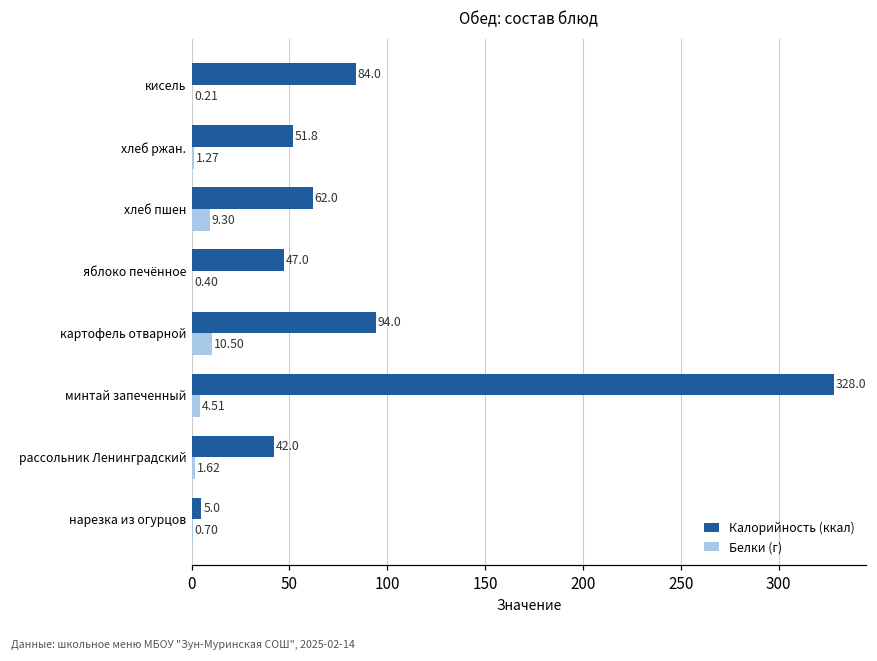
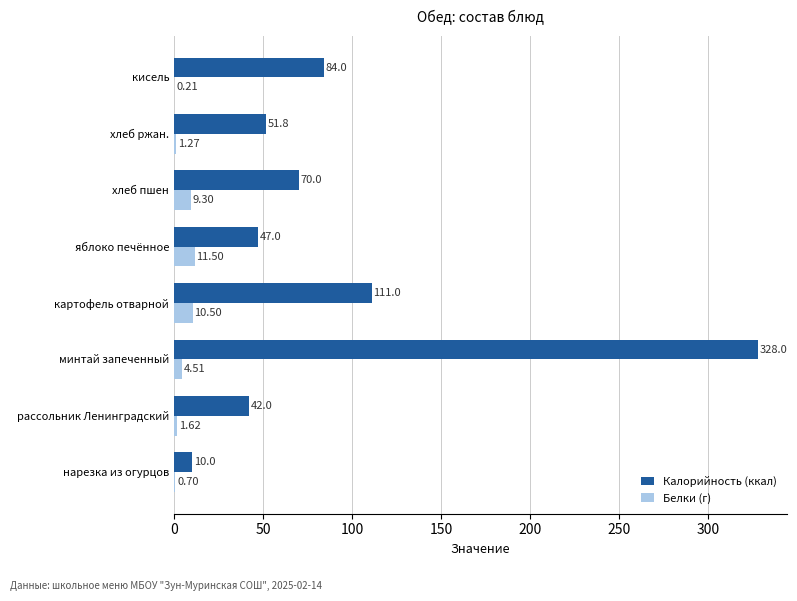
Калорийность (ккал), хлеб пшен: 62.0 -> 70.0
Белки (г), яблоко печённое: 0.40 -> 11.50
Калорийность (ккал), картофель отварной: 94.0 -> 111.0
Калорийность (ккал), нарезка из огурцов: 5.0 -> 10.0
